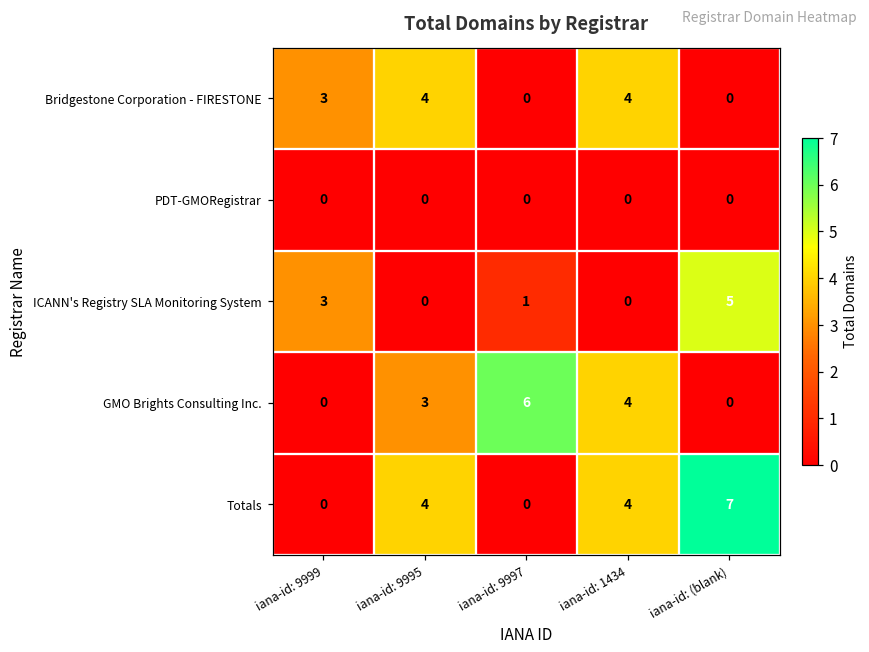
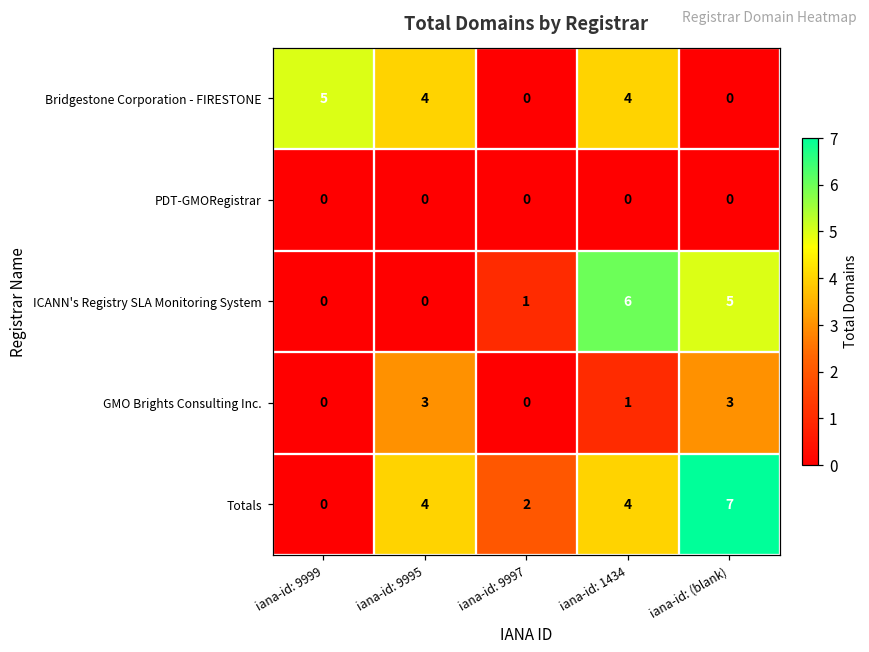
Bridgestone Corporation - FIRESTONE, iana-id: 9999: 3 -> 5
ICANN's Registry SLA Monitoring System, iana-id: 9999: 3 -> 0
ICANN's Registry SLA Monitoring System, iana-id: 1434: 0 -> 6
GMO Brights Consulting Inc., iana-id: 9997: 6 -> 0
GMO Brights Consulting Inc., iana-id: 1434: 4 -> 1
GMO Brights Consulting Inc., iana-id: (blank): 0 -> 3
Totals, iana-id: 9997: 0 -> 2
